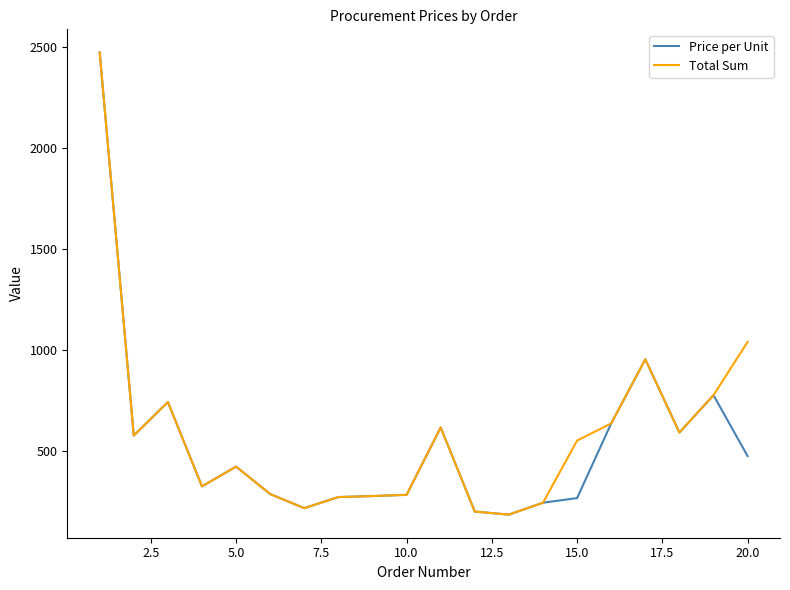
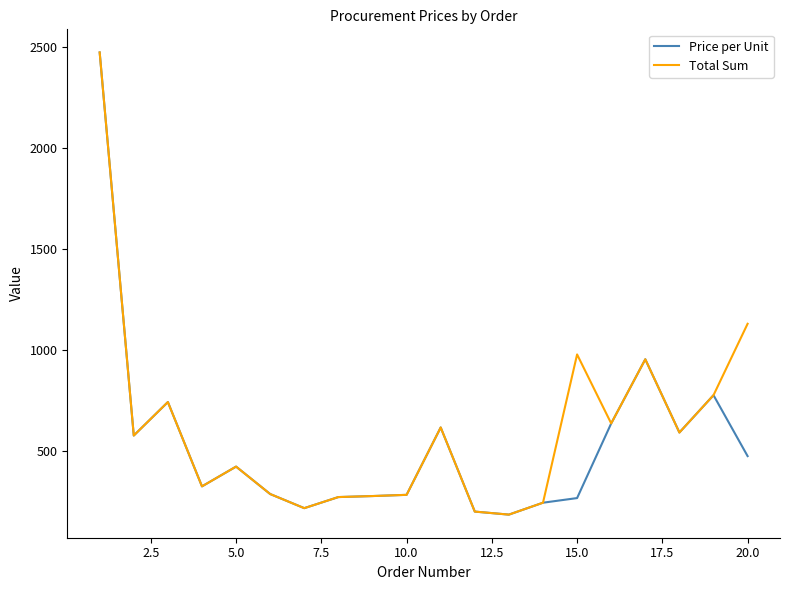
Total Sum, 15.0: 550 -> 980
Total Sum, 20.0: 1040 -> 1130
